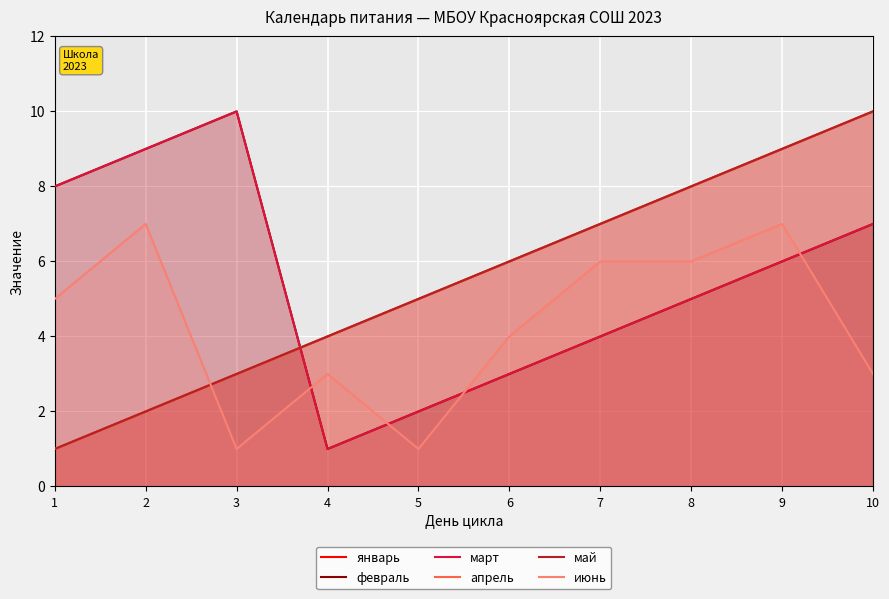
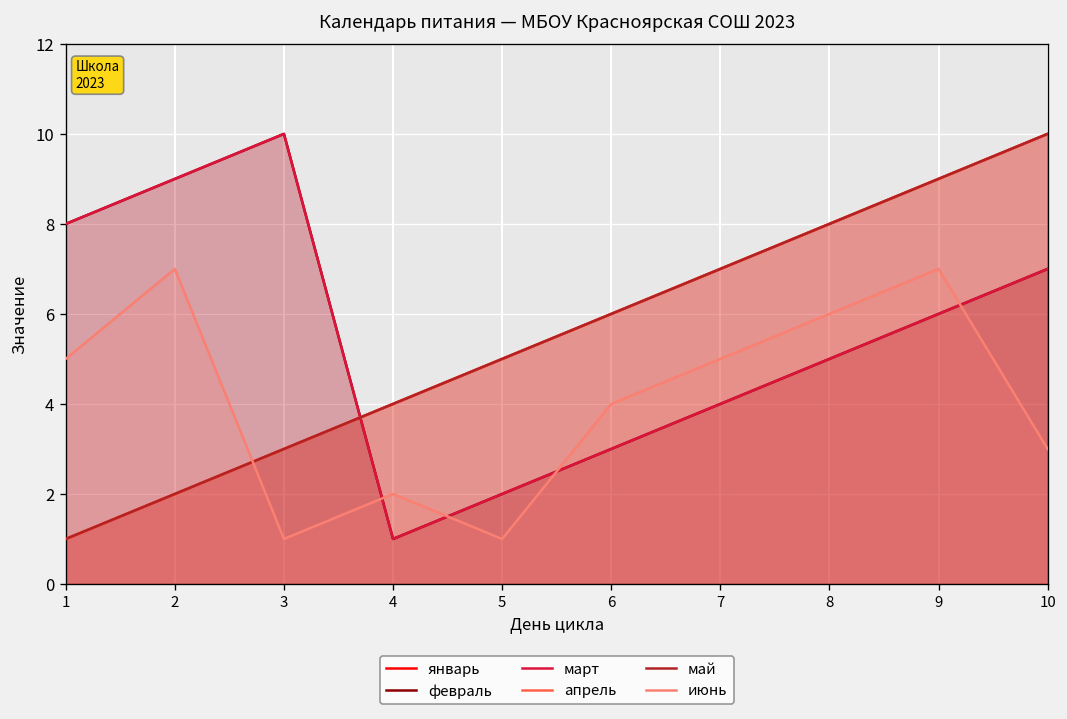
июнь, 4: 3 -> 2
июнь, 7: 6 -> 5
